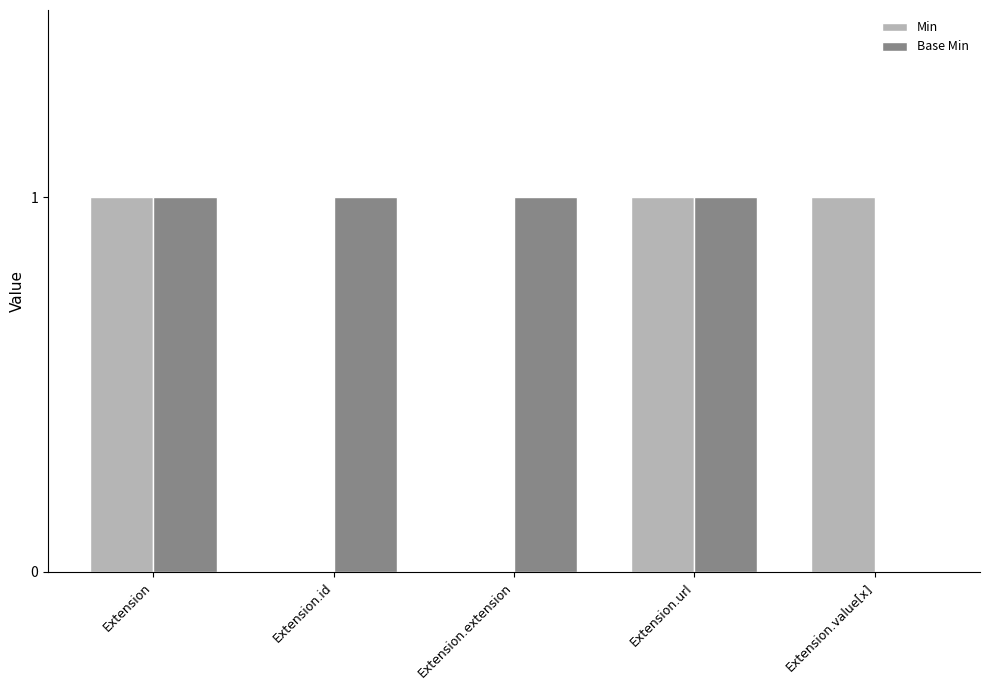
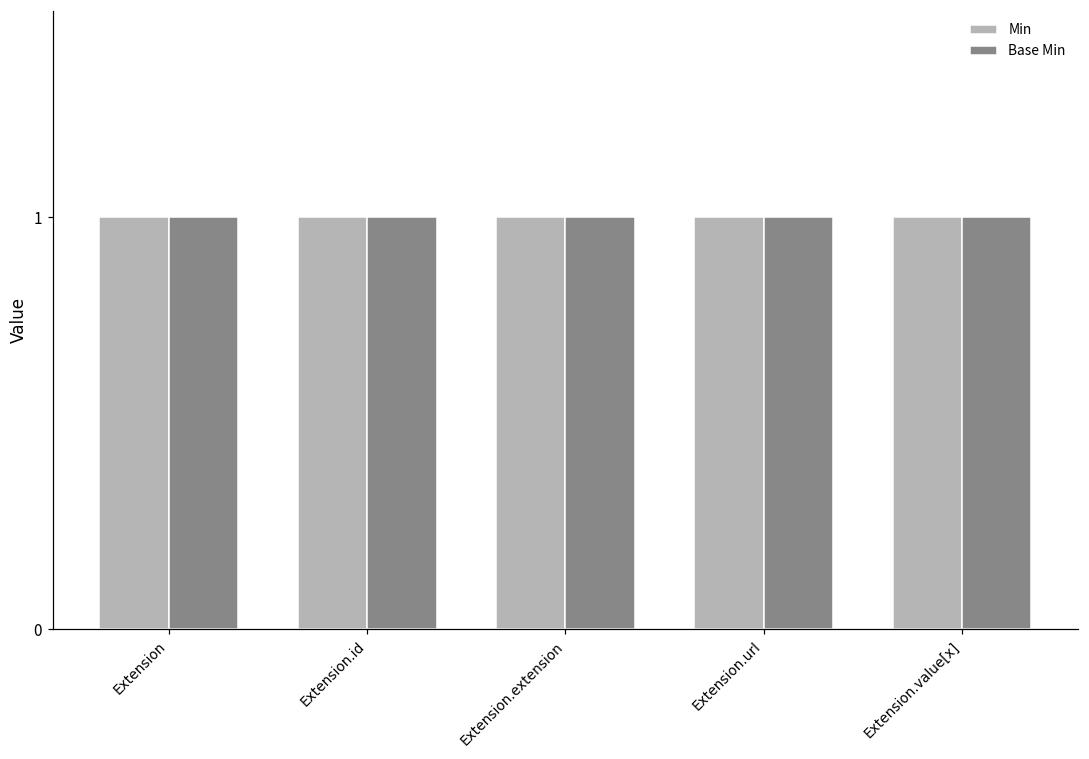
Min, Extension.id: 0 -> 1
Min, Extension.extension: 0 -> 1
Base Min, Extension.value[x]: 0 -> 1
